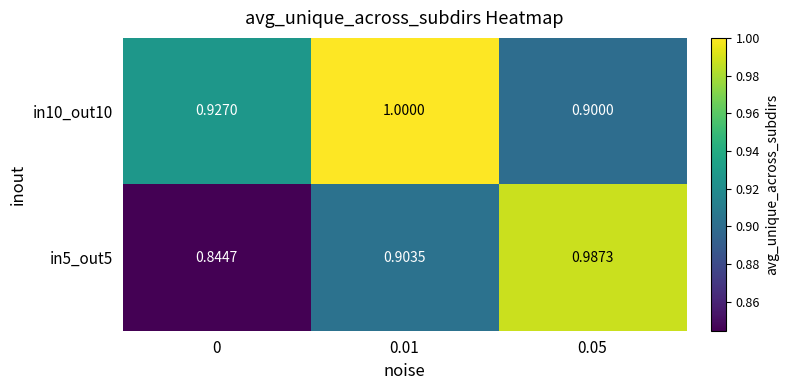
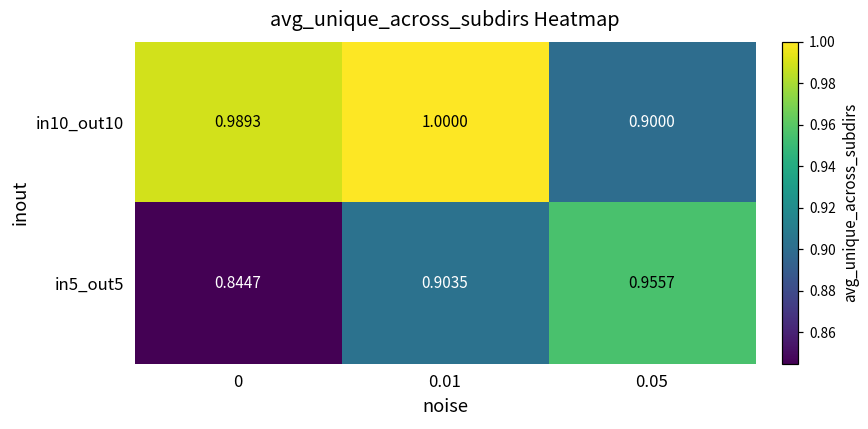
in10_out10, 0: 0.9270 -> 0.9893
in5_out5, 0.05: 0.9873 -> 0.9557
